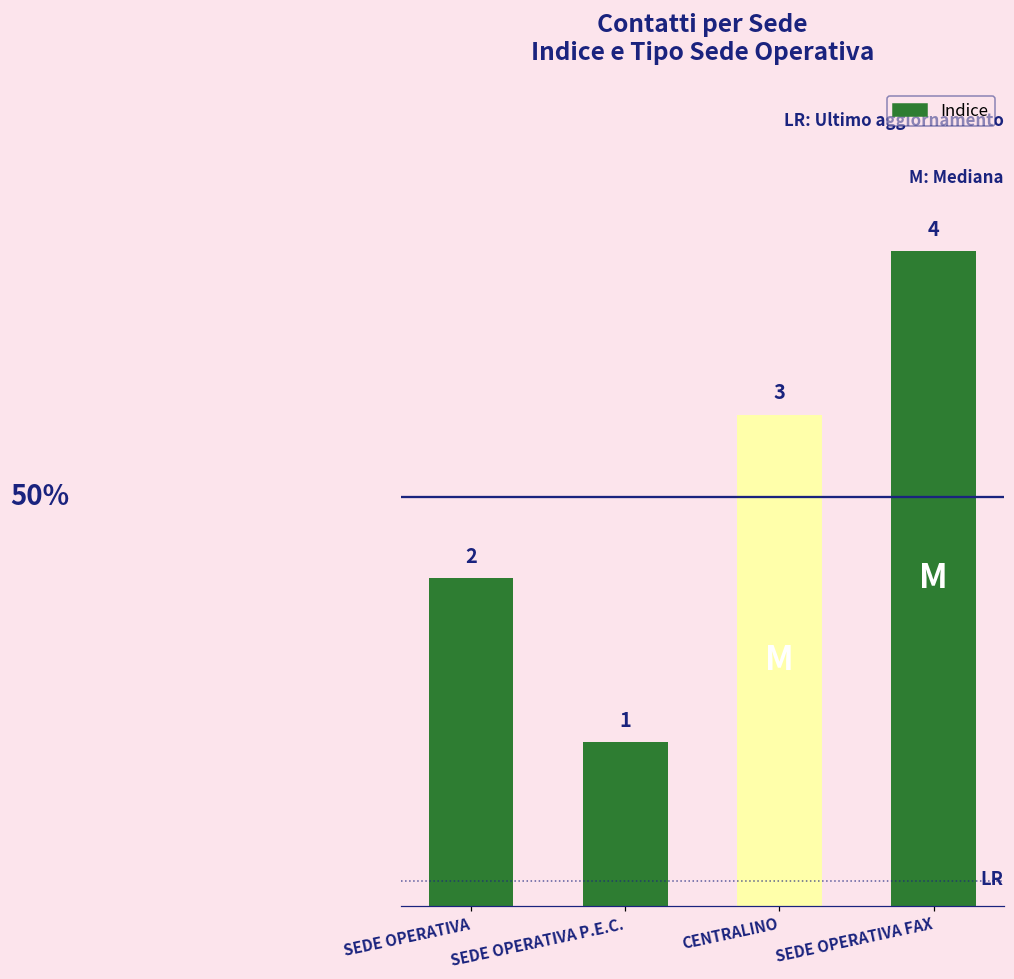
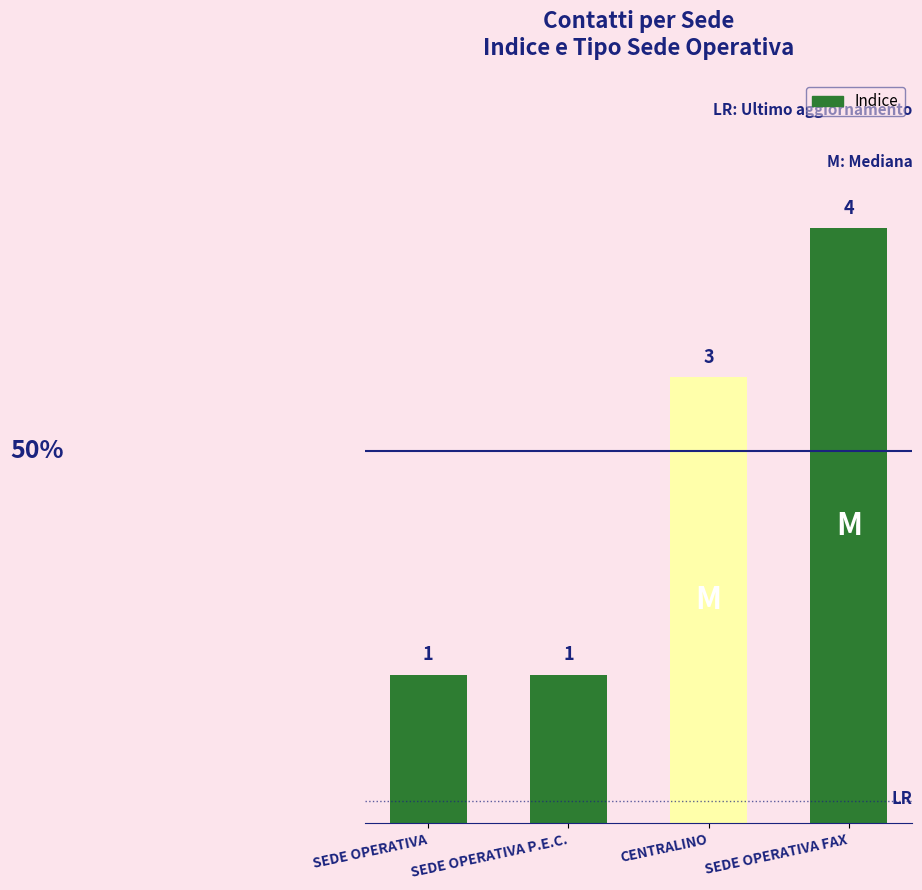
SEDE OPERATIVA: 2 -> 1
